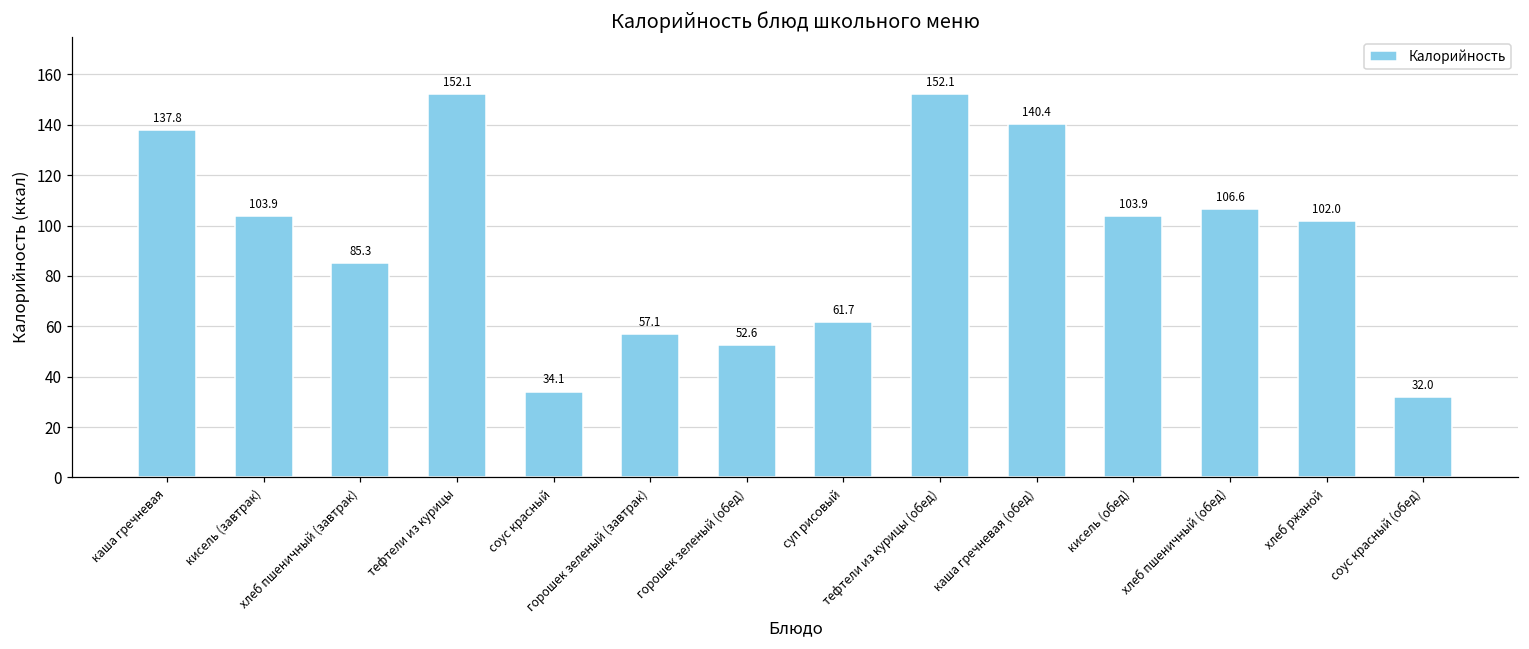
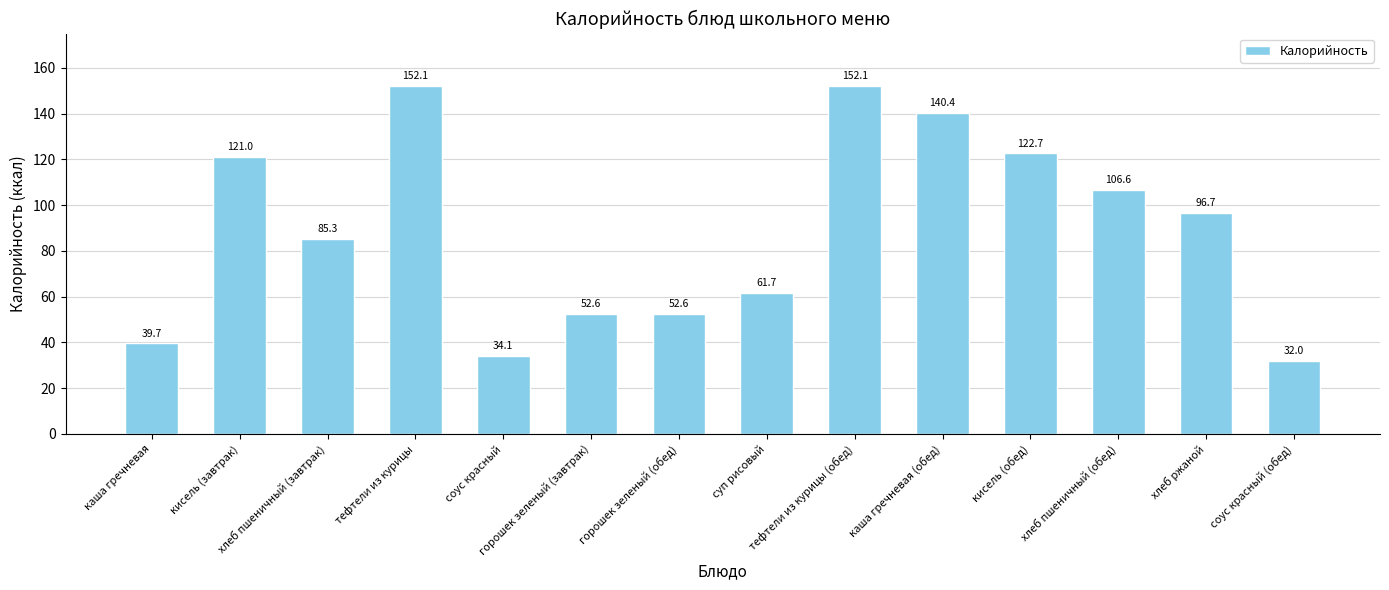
каша гречневая: 137.8 -> 39.7
кисель (завтрак): 103.9 -> 121.0
горошек зеленый (завтрак): 57.1 -> 52.6
кисель (обед): 103.9 -> 122.7
хлеб ржаной: 102.0 -> 96.7
